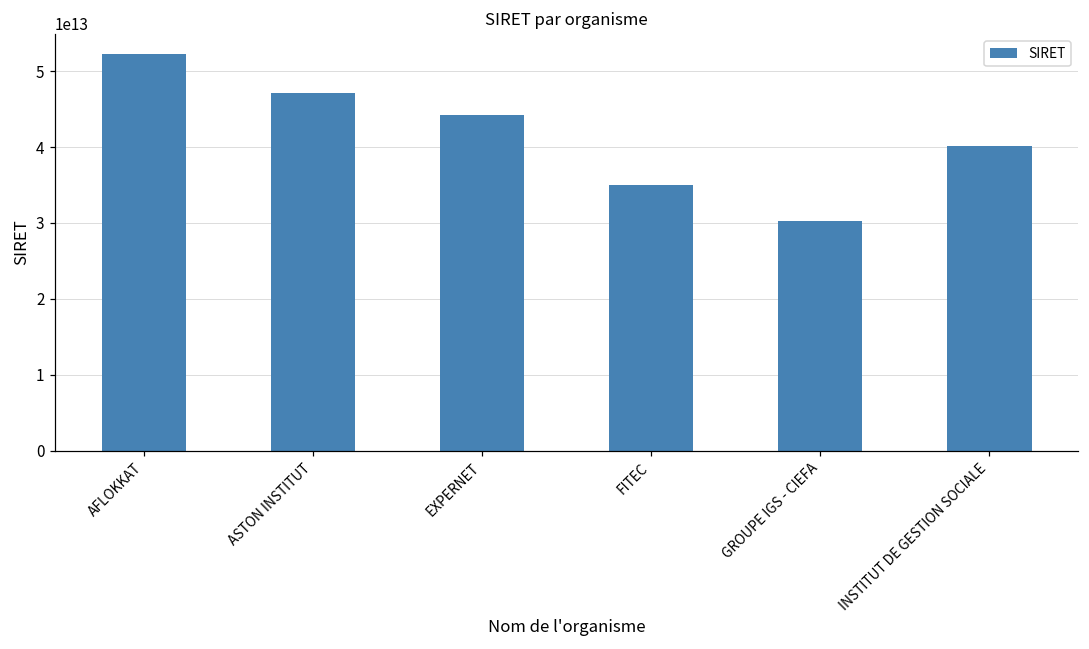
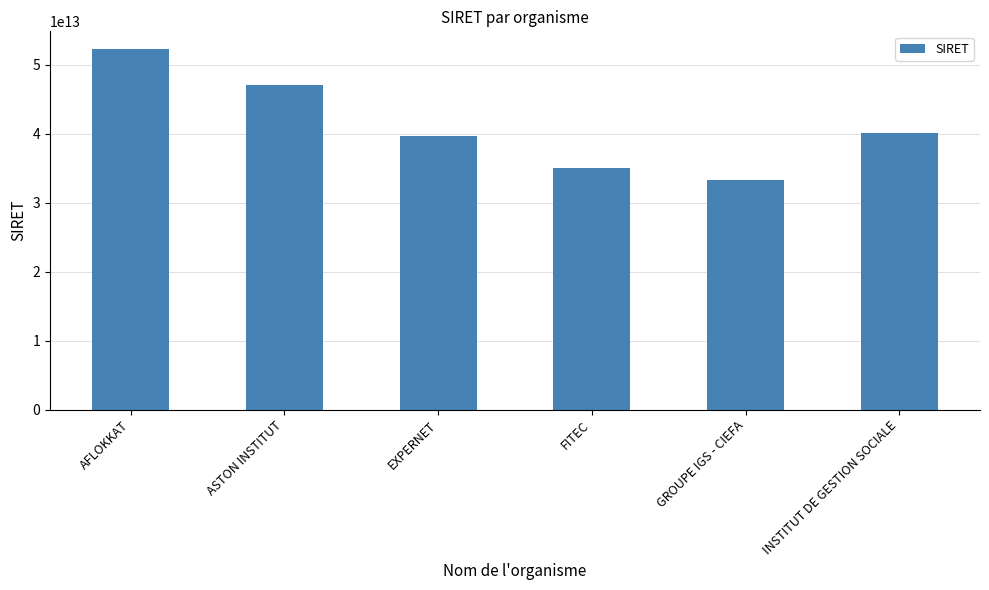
EXPERNET: 44000000000000 -> 40000000000000
GROUPE IGS - CIEFA: 30000000000000 -> 33000000000000
